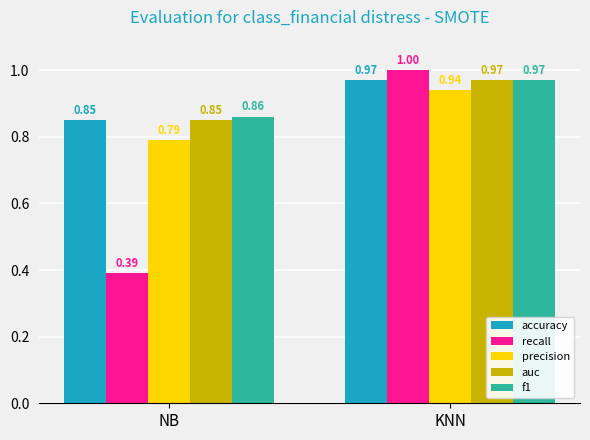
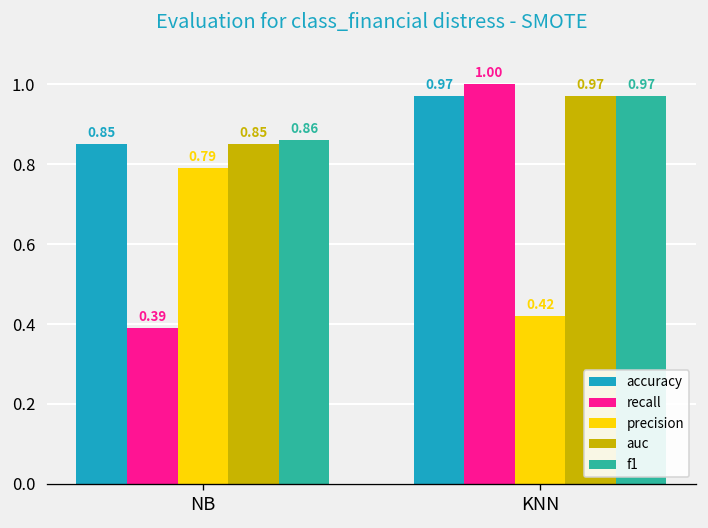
precision, KNN: 0.94 -> 0.42
